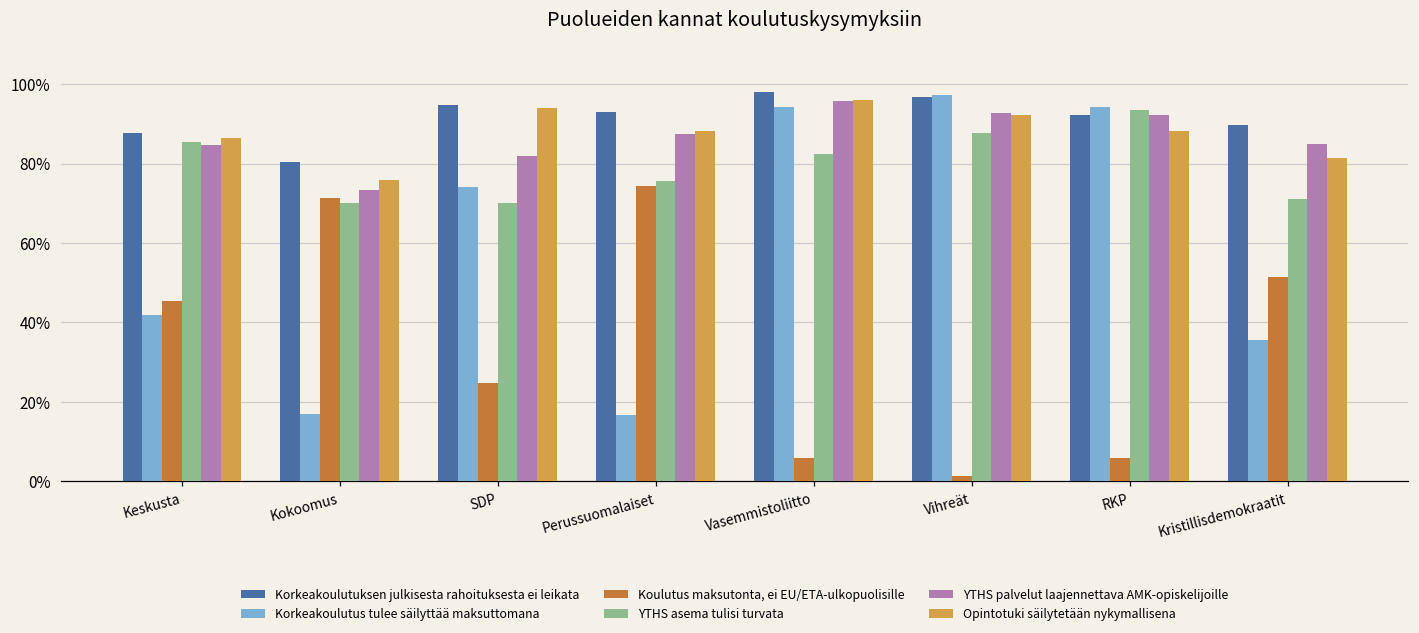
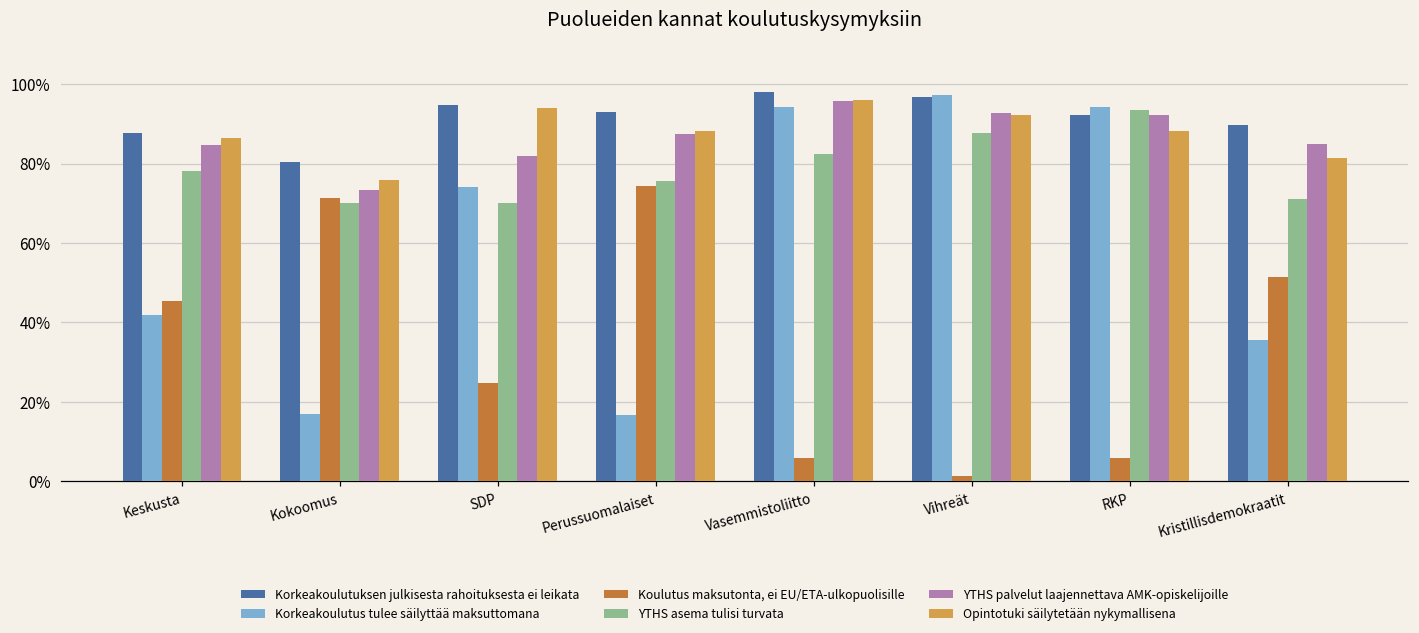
YTHS asema tulisi turvata, Keskusta: 85% -> 78%
